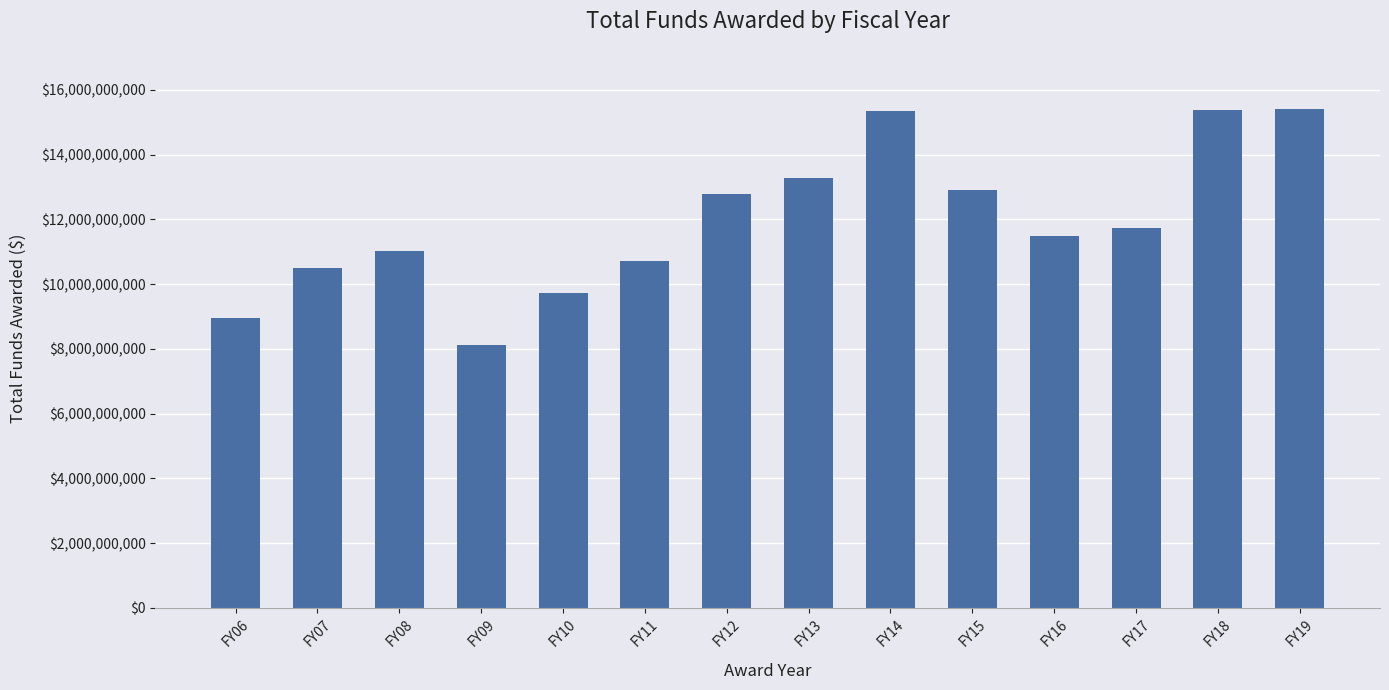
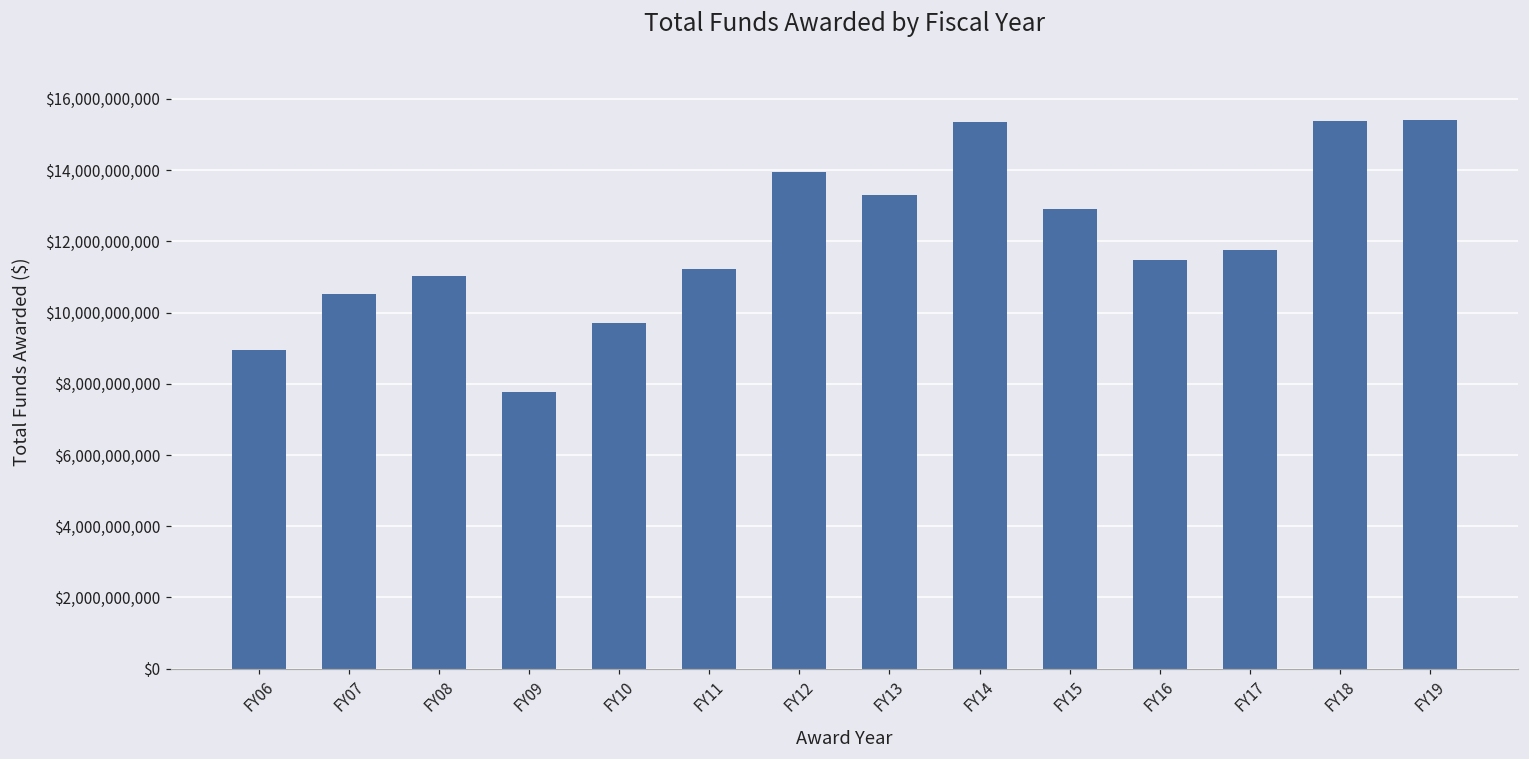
FY09: $8,100,000,000 -> $7,800,000,000
FY11: $10,700,000,000 -> $11,200,000,000
FY12: $12,800,000,000 -> $13,900,000,000
